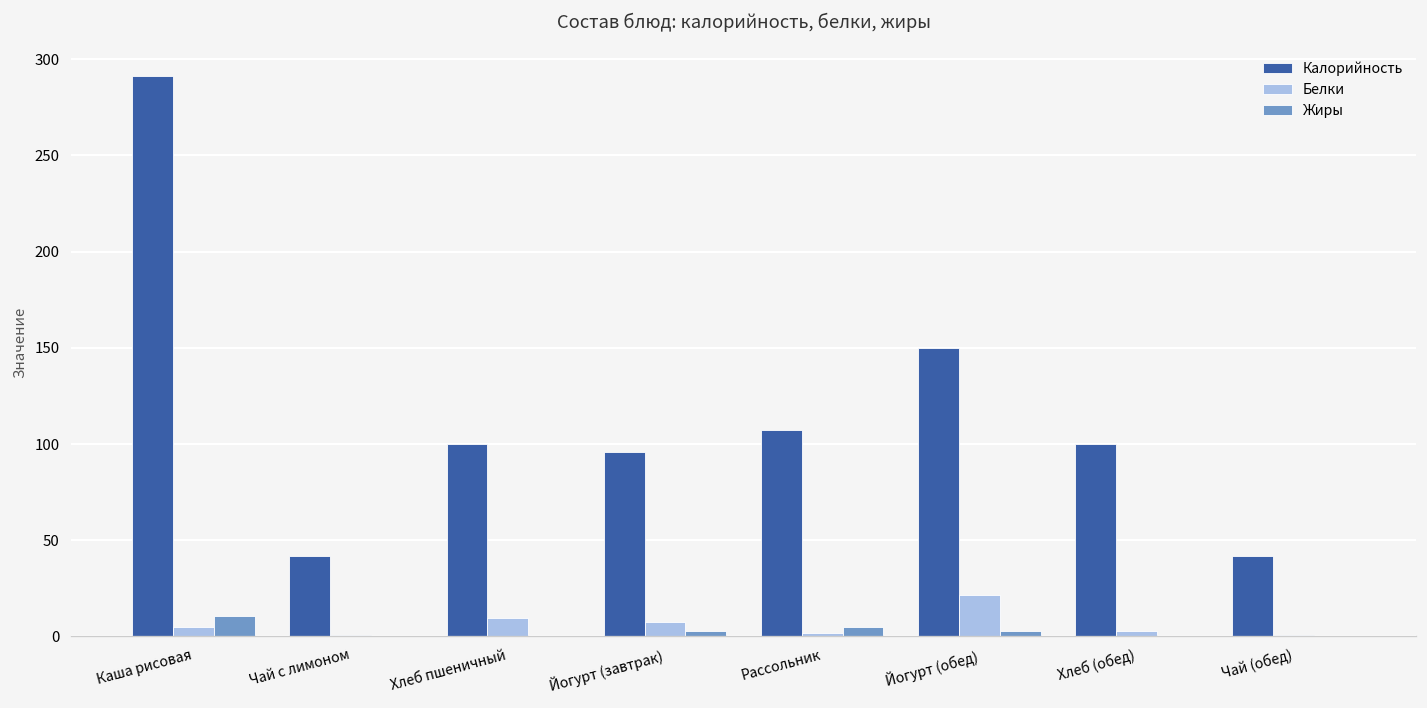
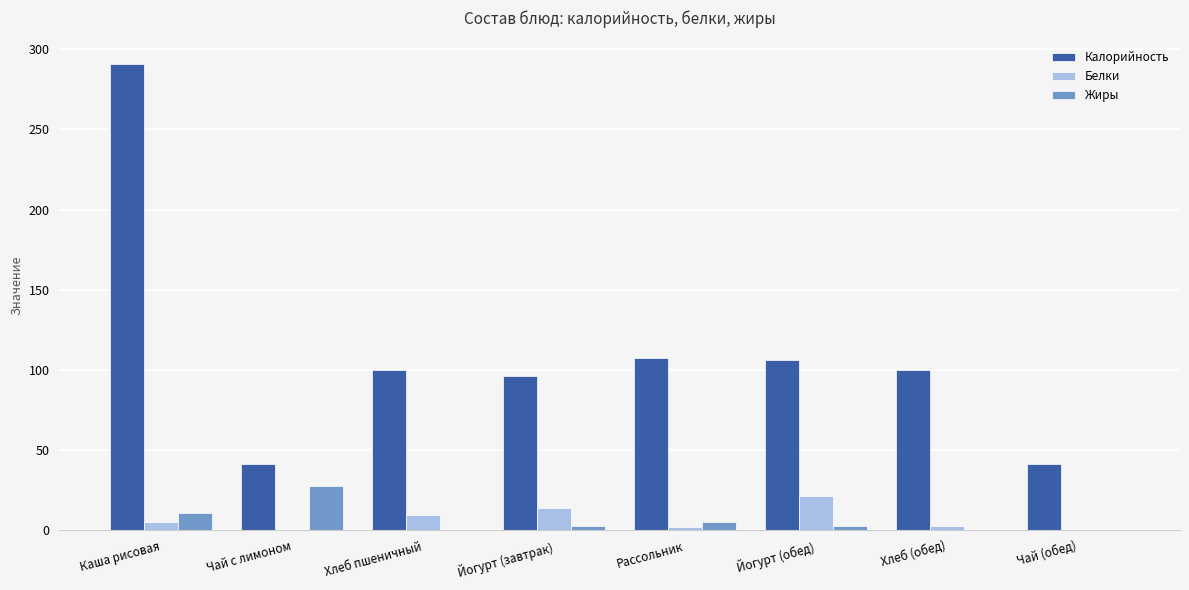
Жиры, Чай с лимоном: 0 -> 27
Белки, Йогурт (завтрак): 7 -> 14
Калорийность, Йогурт (обед): 150 -> 106
